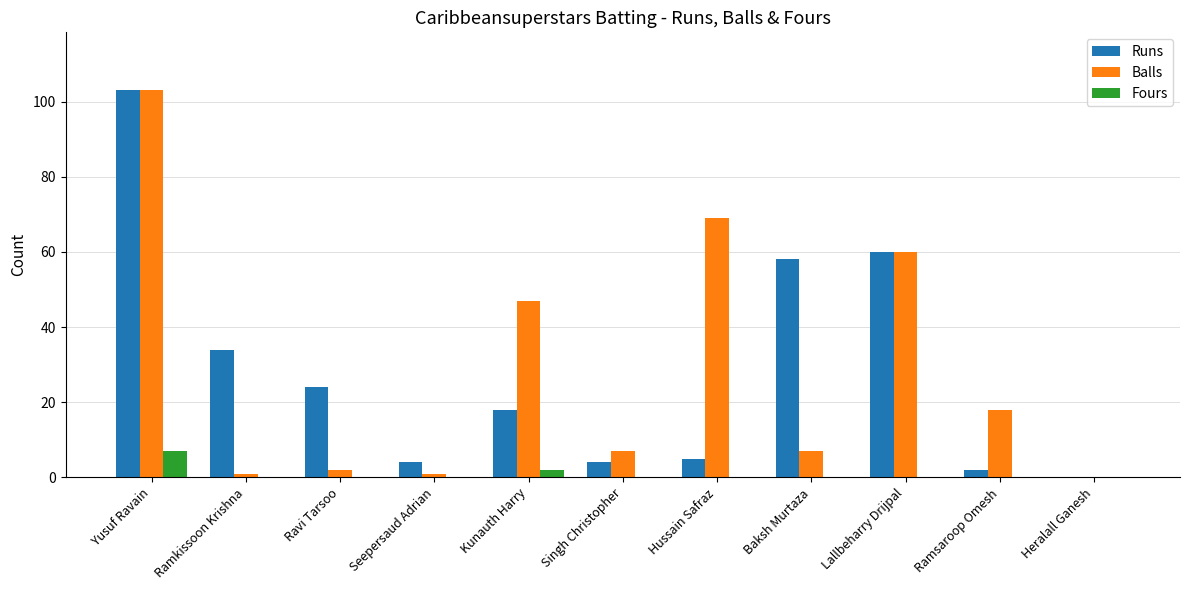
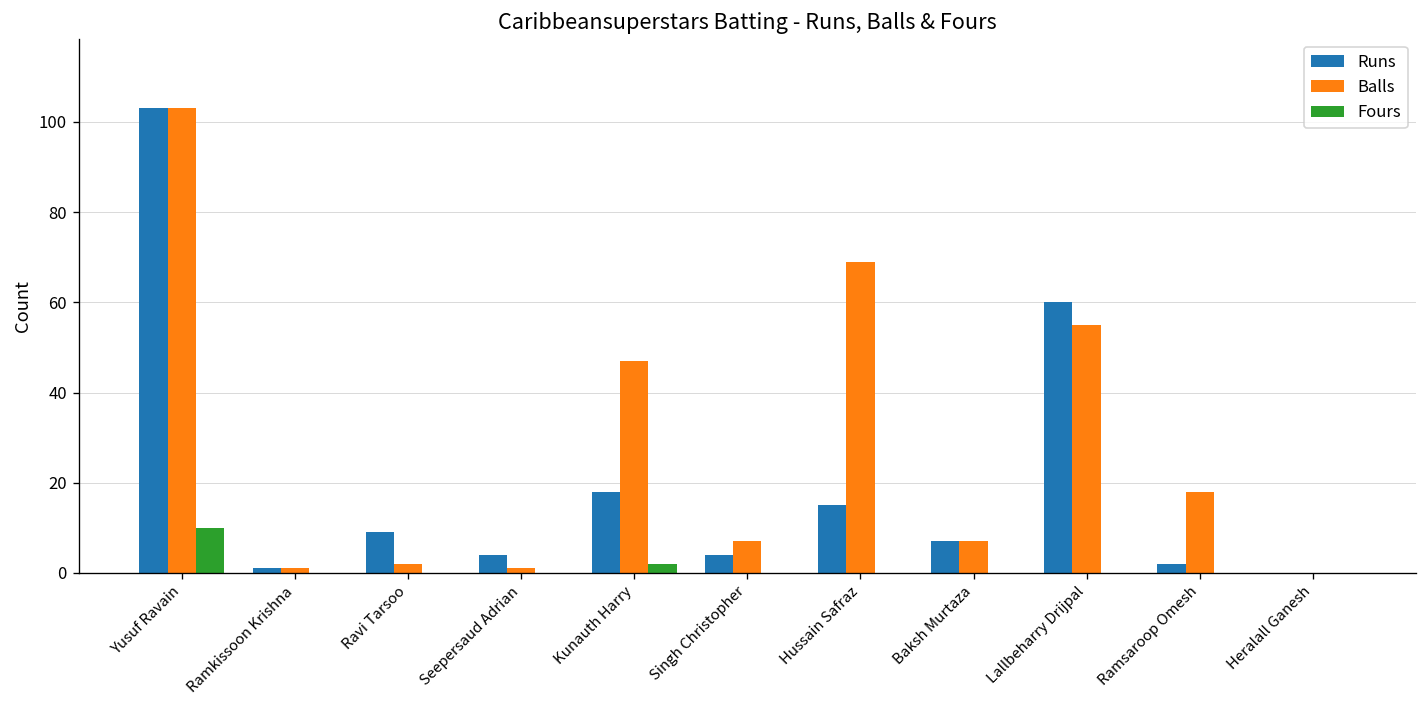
Fours, Yusuf Ravain: 7 -> 10
Runs, Ramkissoon Krishna: 34 -> 1
Runs, Ravi Tarsoo: 24 -> 9
Runs, Hussain Safraz: 5 -> 15
Runs, Baksh Murtaza: 58 -> 7
Balls, Lallbeharry Drijpal: 60 -> 55
